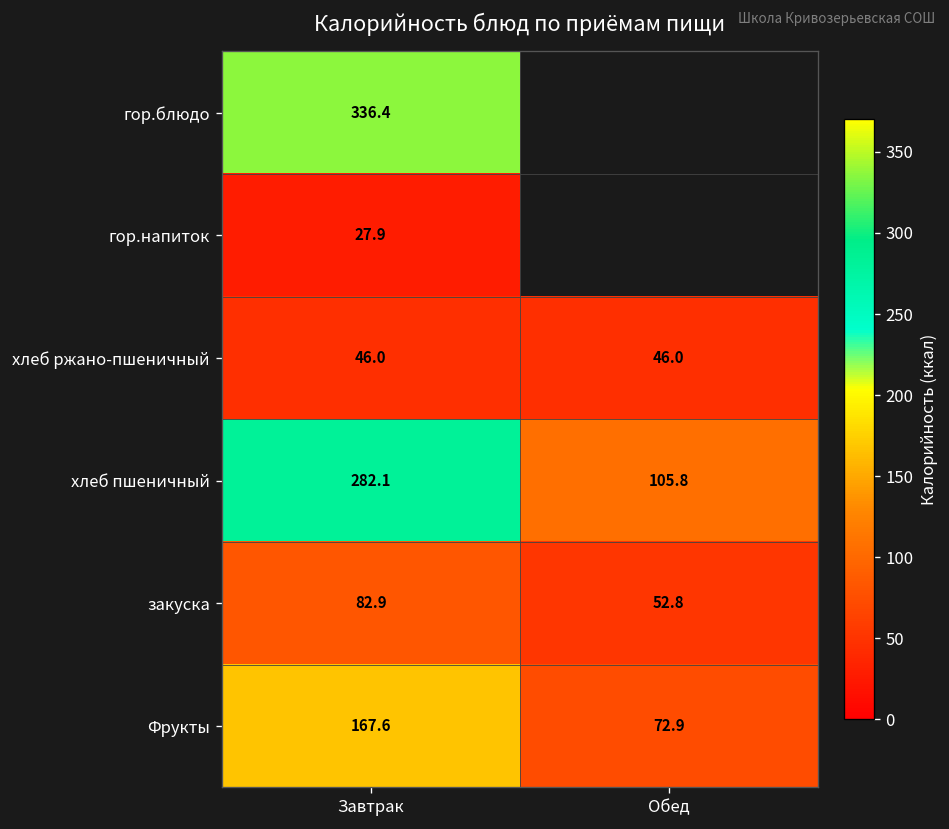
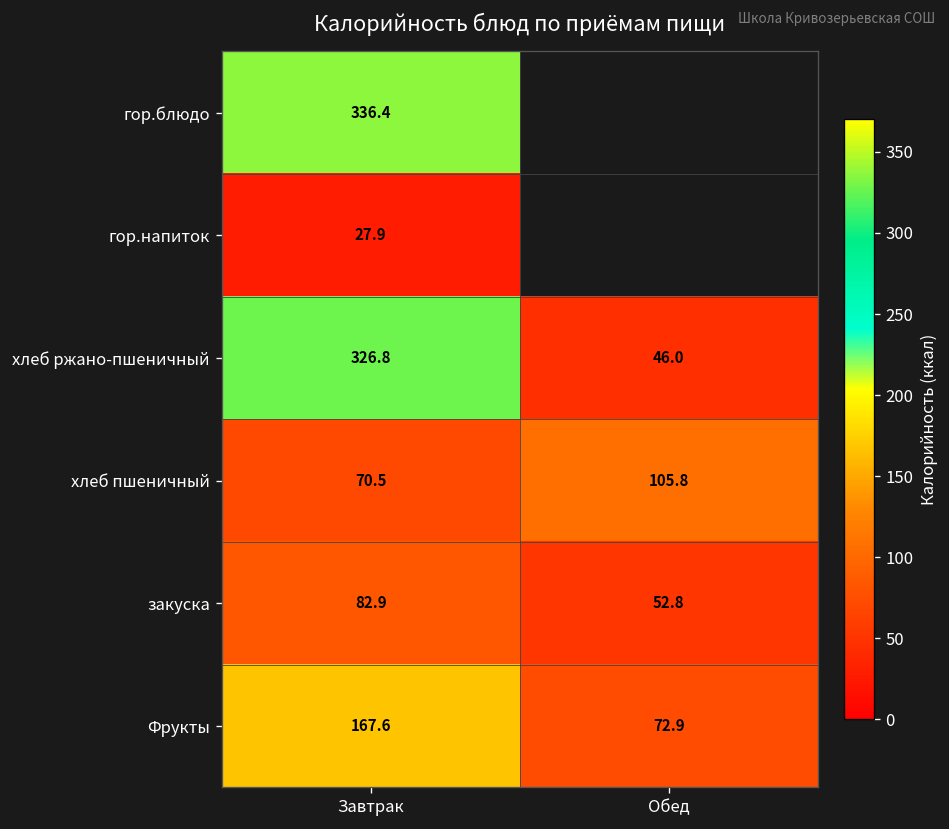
хлеб ржано-пшеничный, Завтрак: 46.0 -> 326.8
хлеб пшеничный, Завтрак: 282.1 -> 70.5
